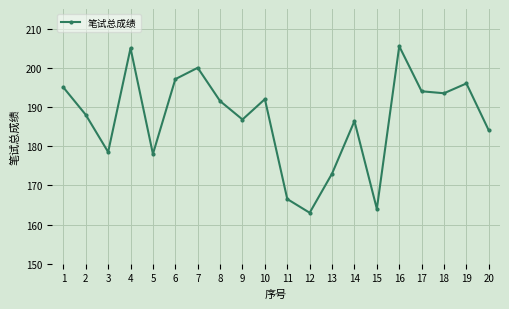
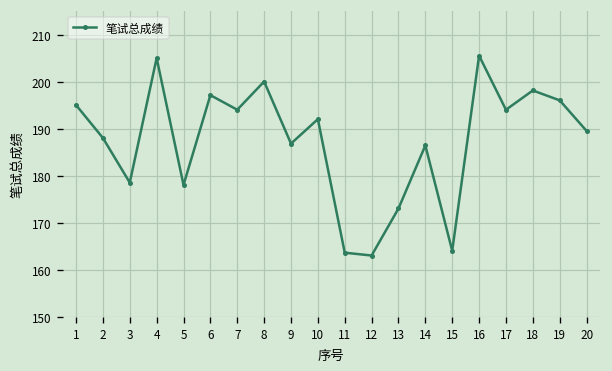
7: 200 -> 194
8: 192 -> 200
11: 167 -> 164
18: 194 -> 198
20: 184 -> 190
